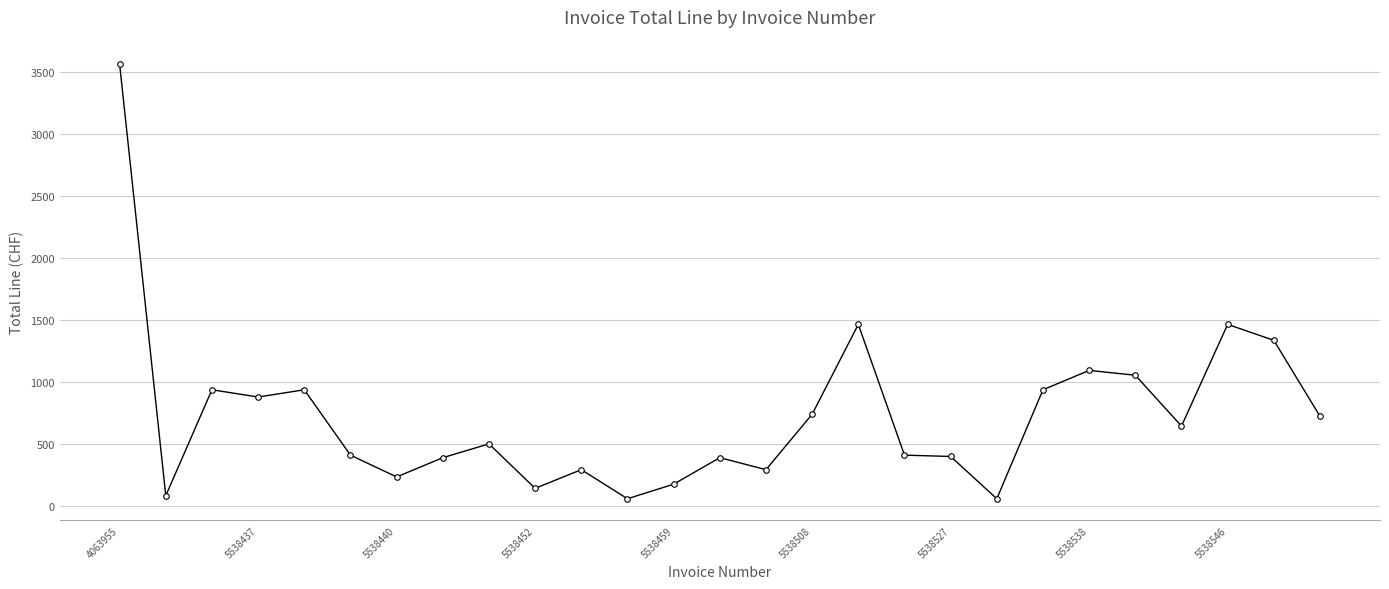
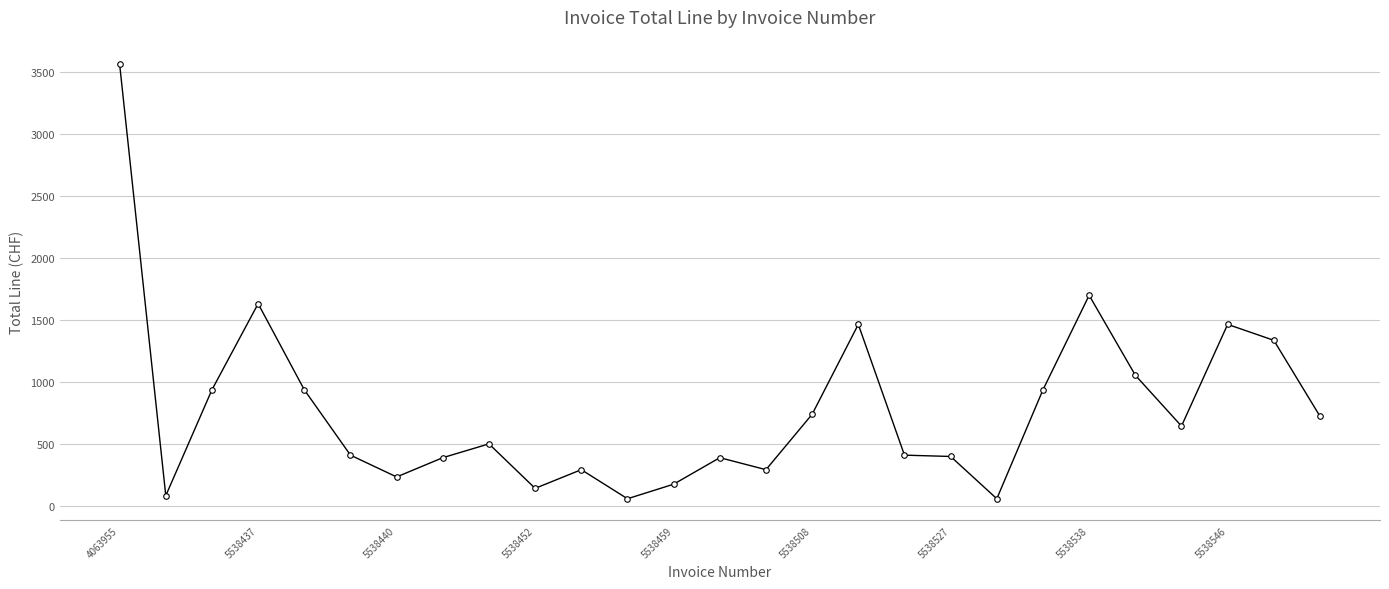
5538437: 880 -> 1630
5538538: 1090 -> 1700
